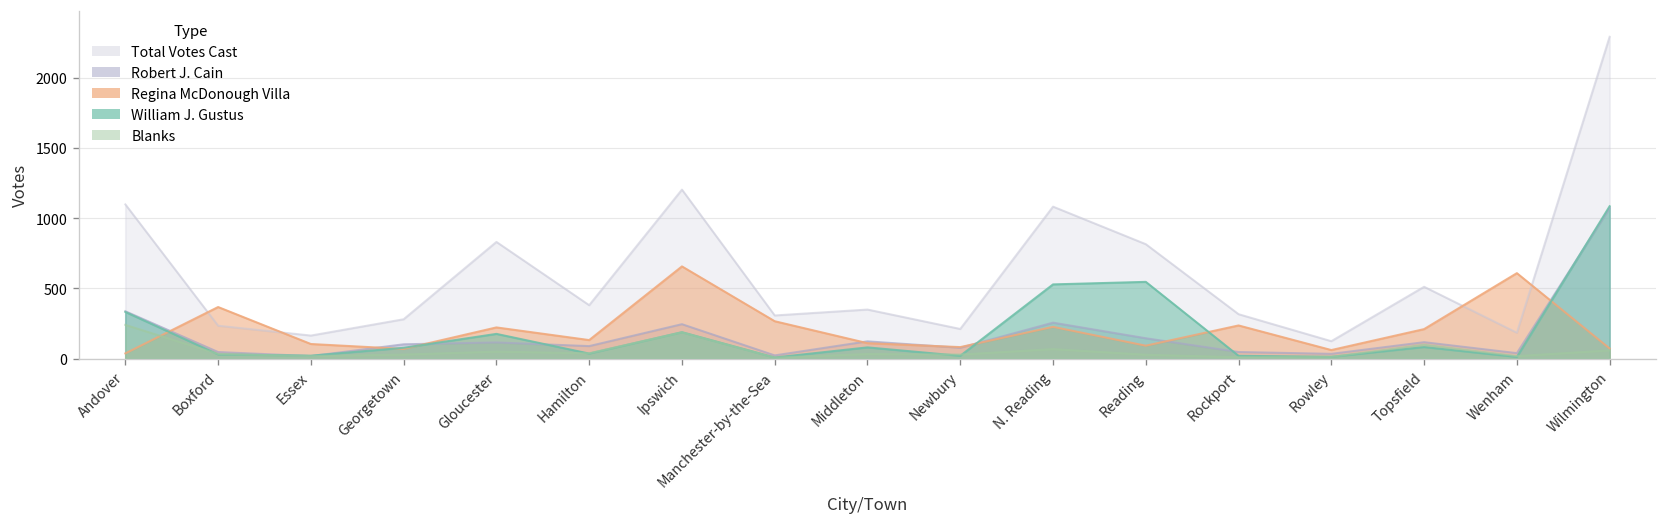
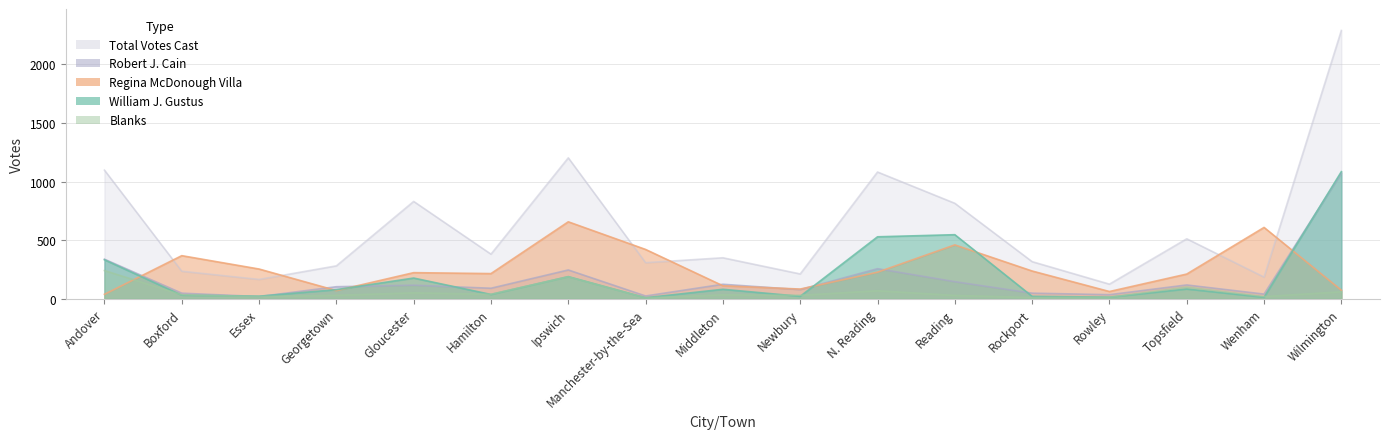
Regina McDonough Villa, Essex: 110 -> 250
Regina McDonough Villa, Hamilton: 130 -> 220
Regina McDonough Villa, Manchester-by-the-Sea: 270 -> 420
Regina McDonough Villa, Reading: 90 -> 460
